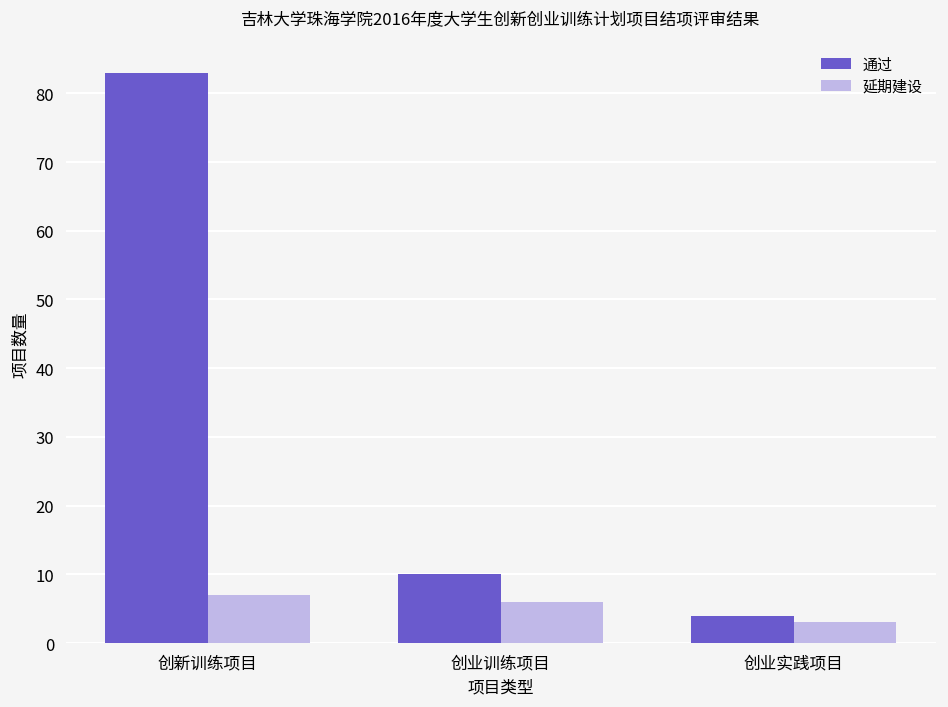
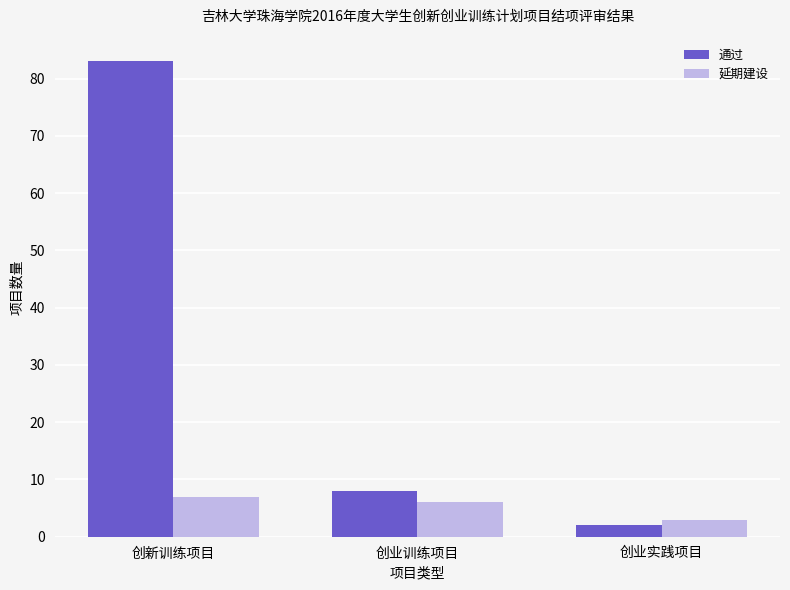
通过, 创业训练项目: 10 -> 8
通过, 创业实践项目: 4 -> 2
